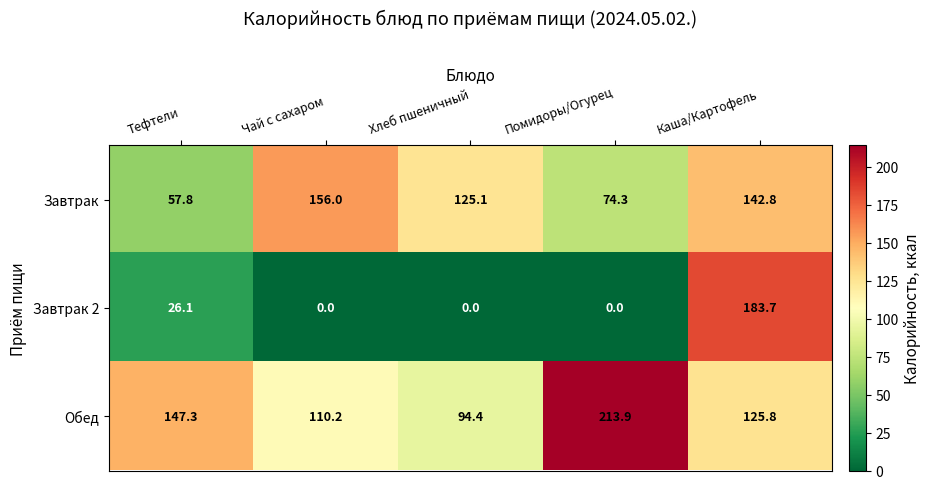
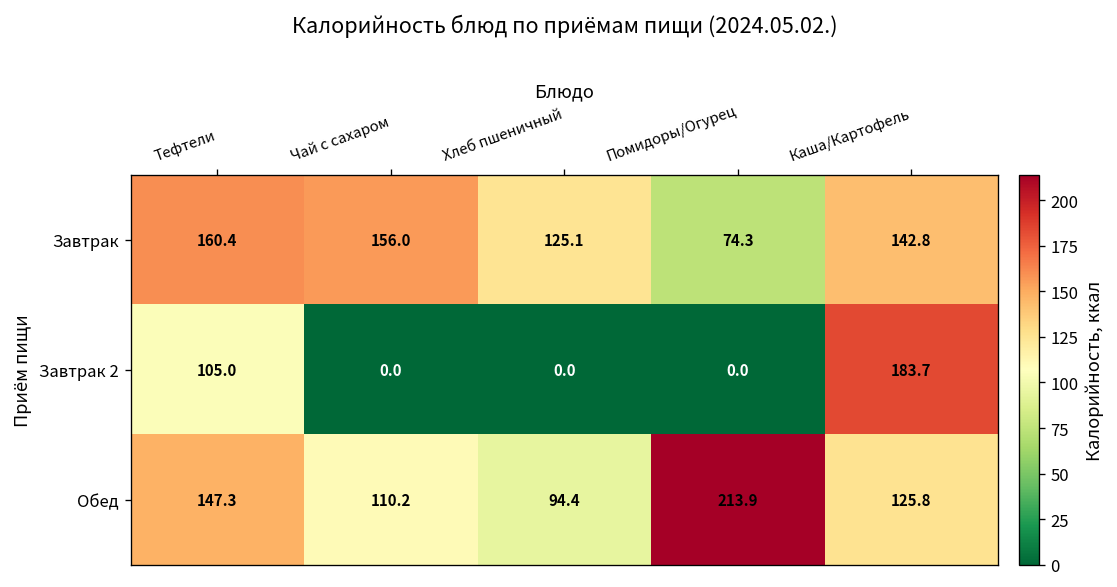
Завтрак, Тефтели: 57.8 -> 160.4
Завтрак 2, Тефтели: 26.1 -> 105.0
